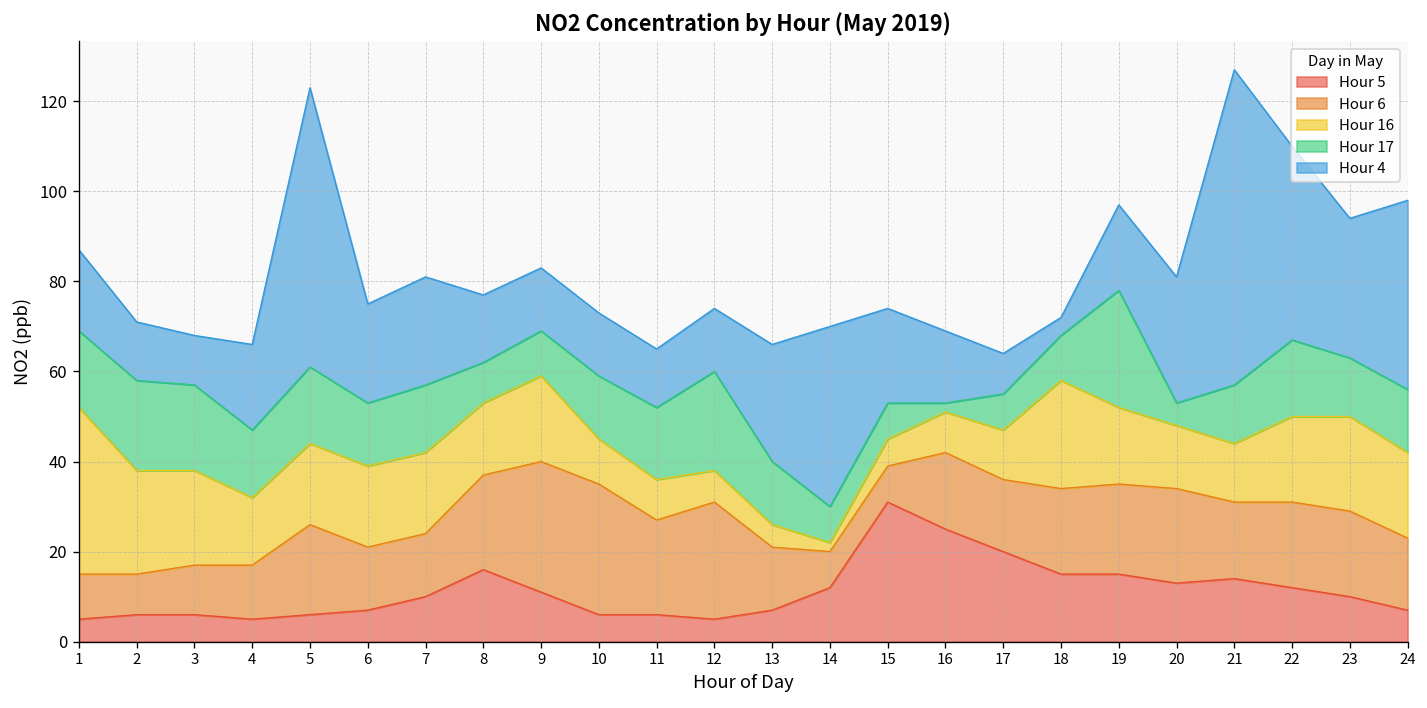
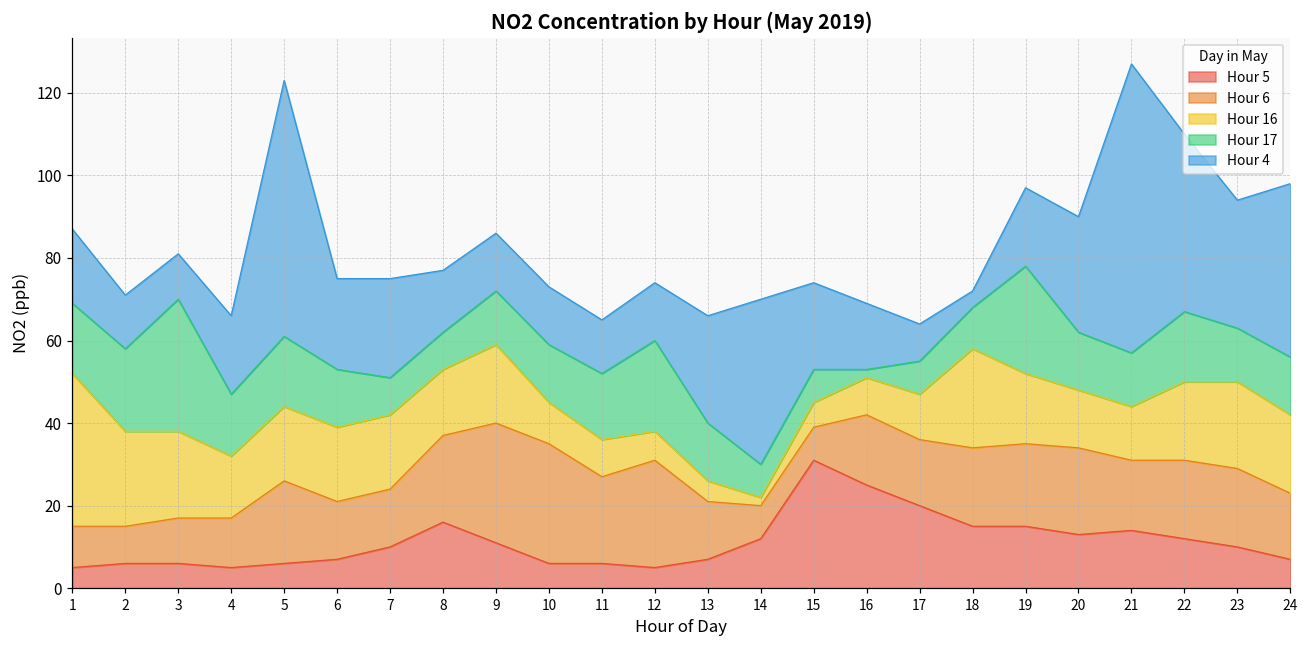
Hour 17, 3: 19 -> 32
Hour 17, 7: 15 -> 9
Hour 17, 9: 10 -> 13
Hour 17, 20: 5 -> 14
